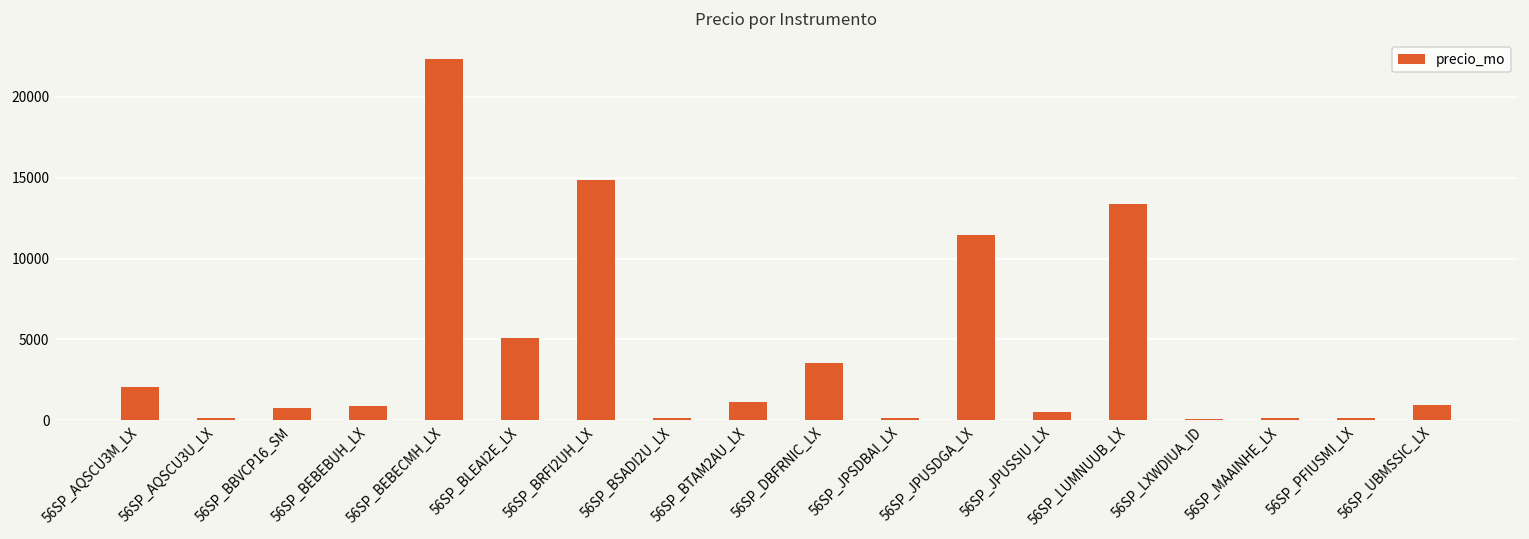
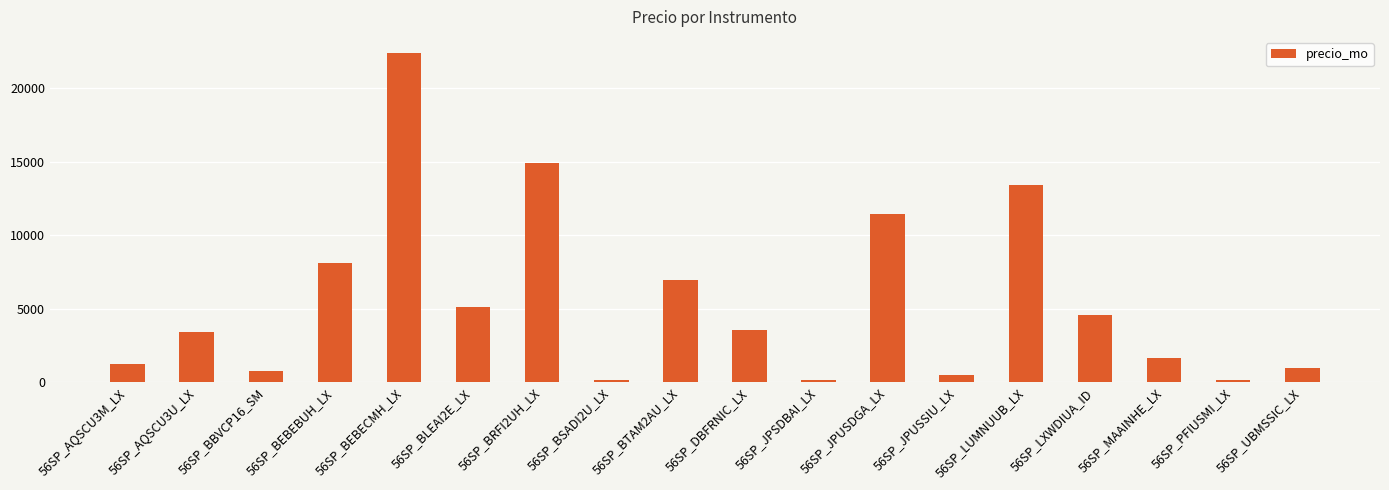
56SP_AQSCU3M_LX: 2100 -> 1200
56SP_AQSCU3U_LX: 200 -> 3400
56SP_BEBEBUH_LX: 900 -> 8100
56SP_BTAM2AU_LX: 1100 -> 6900
56SP_LXWDIUA_ID: 100 -> 4600
56SP_MAAINHE_LX: 100 -> 1700
